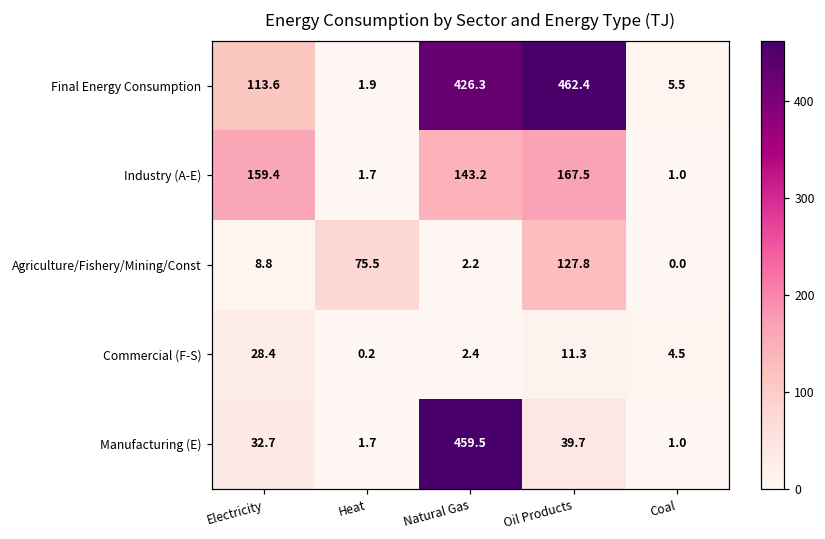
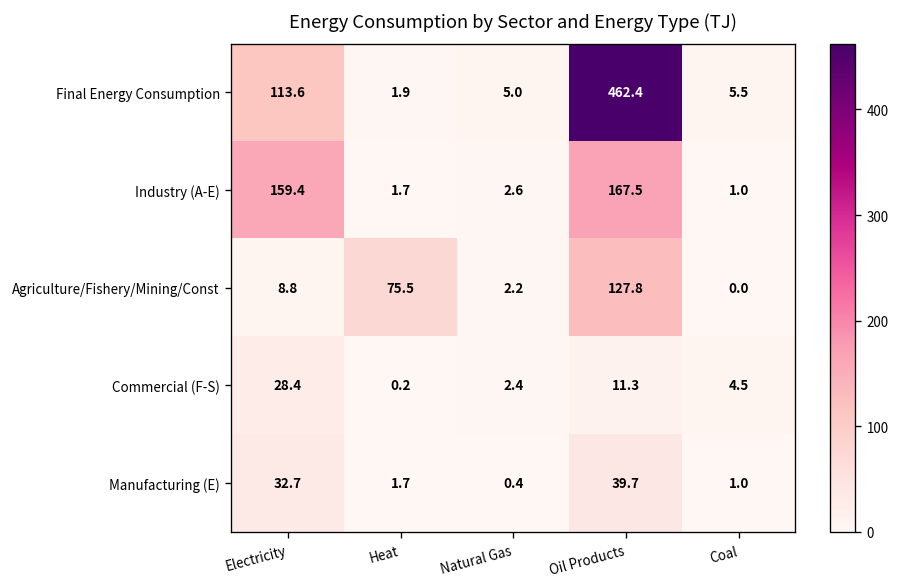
Final Energy Consumption, Natural Gas: 426.3 -> 5.0
Industry (A-E), Natural Gas: 143.2 -> 2.6
Manufacturing (E), Natural Gas: 459.5 -> 0.4
